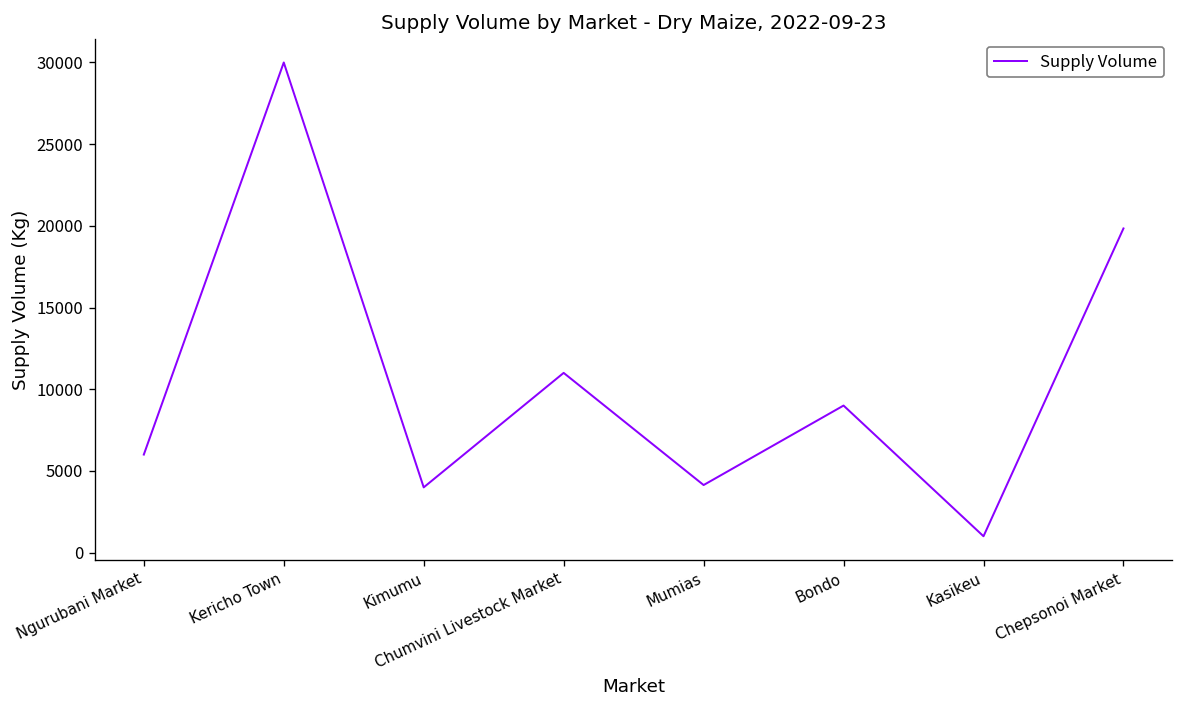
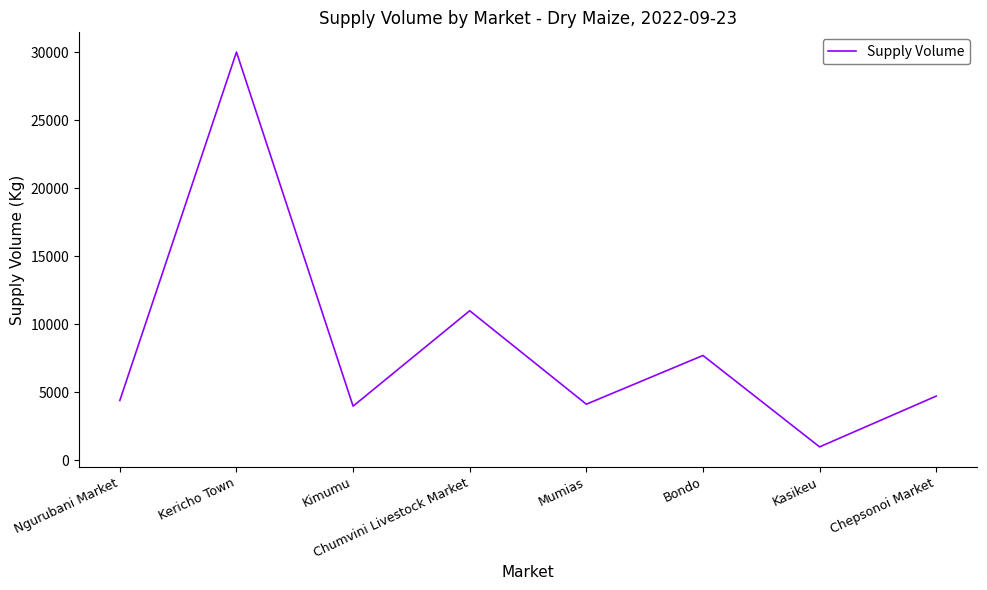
Ngurubani Market: 6000 -> 4400
Bondo: 9000 -> 7700
Chepsonoi Market: 19800 -> 4700
